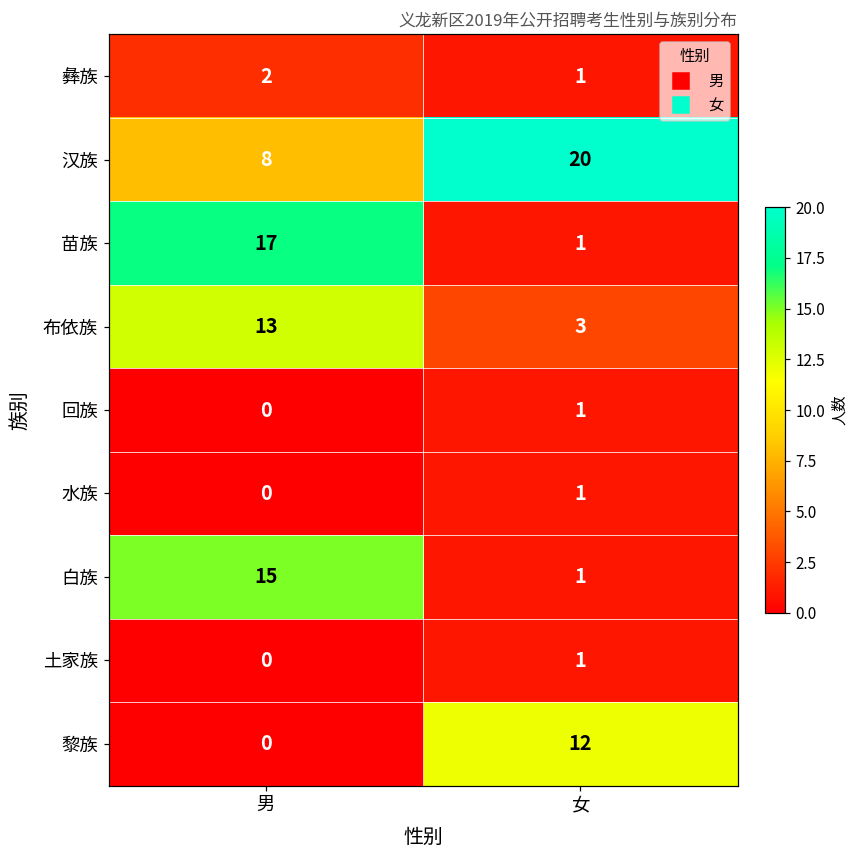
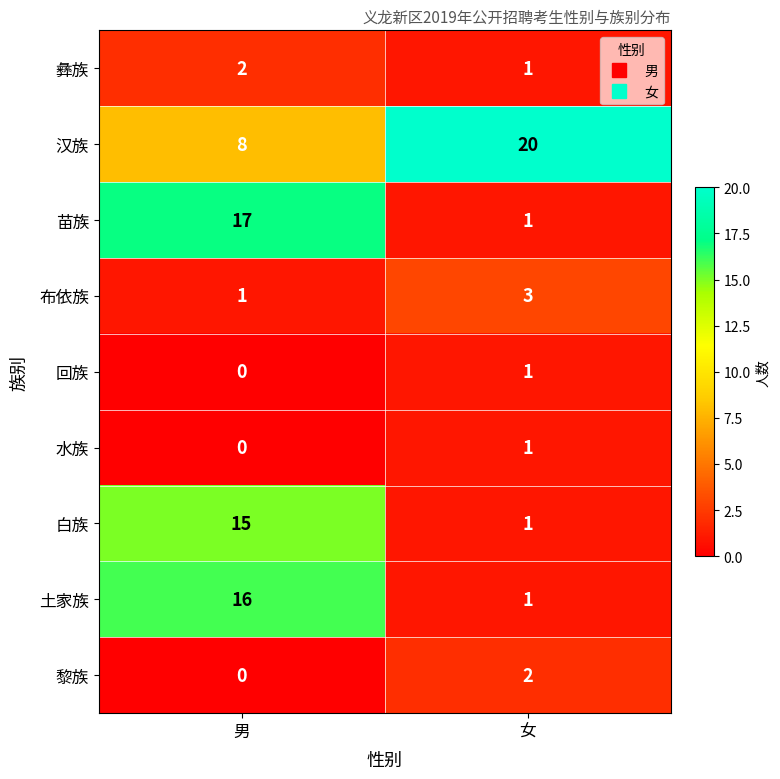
布依族, 男: 13 -> 1
土家族, 男: 0 -> 16
黎族, 女: 12 -> 2
